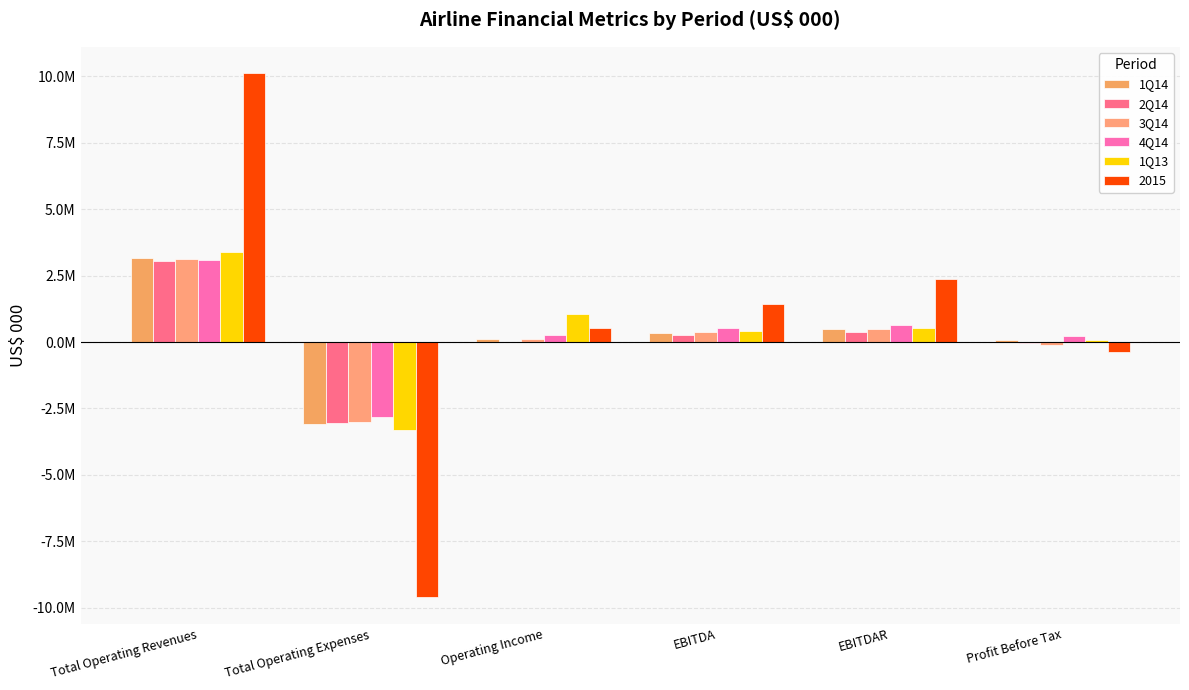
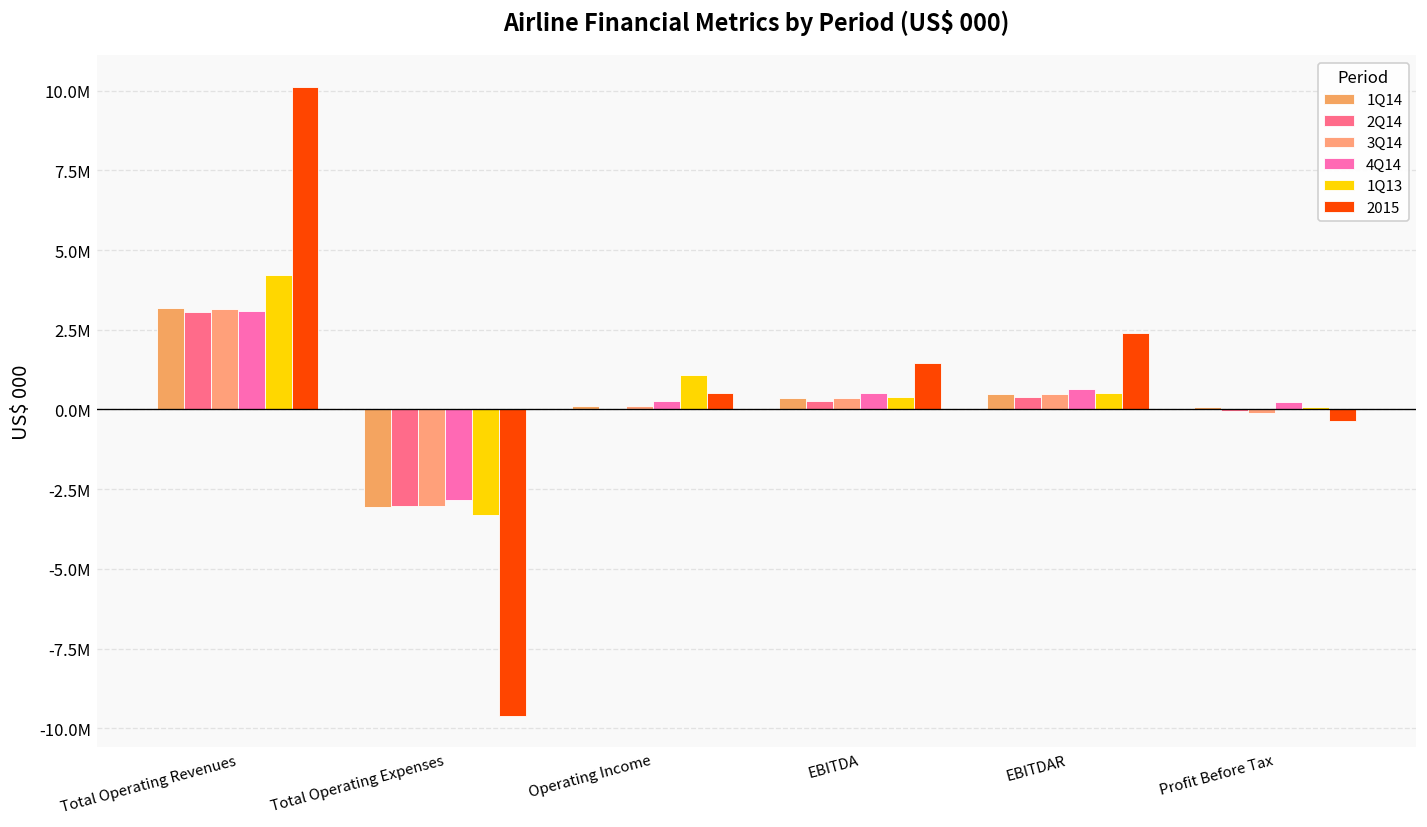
1Q13, Total Operating Revenues: 3400000 -> 4200000
